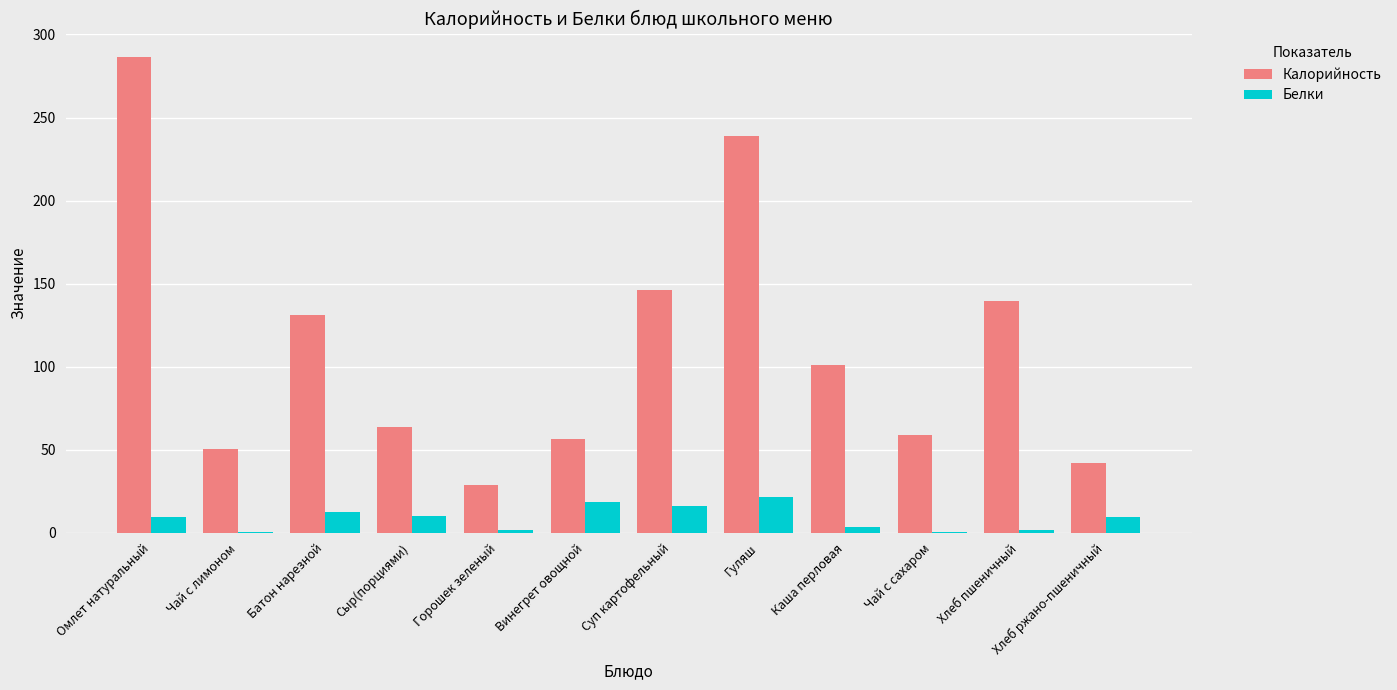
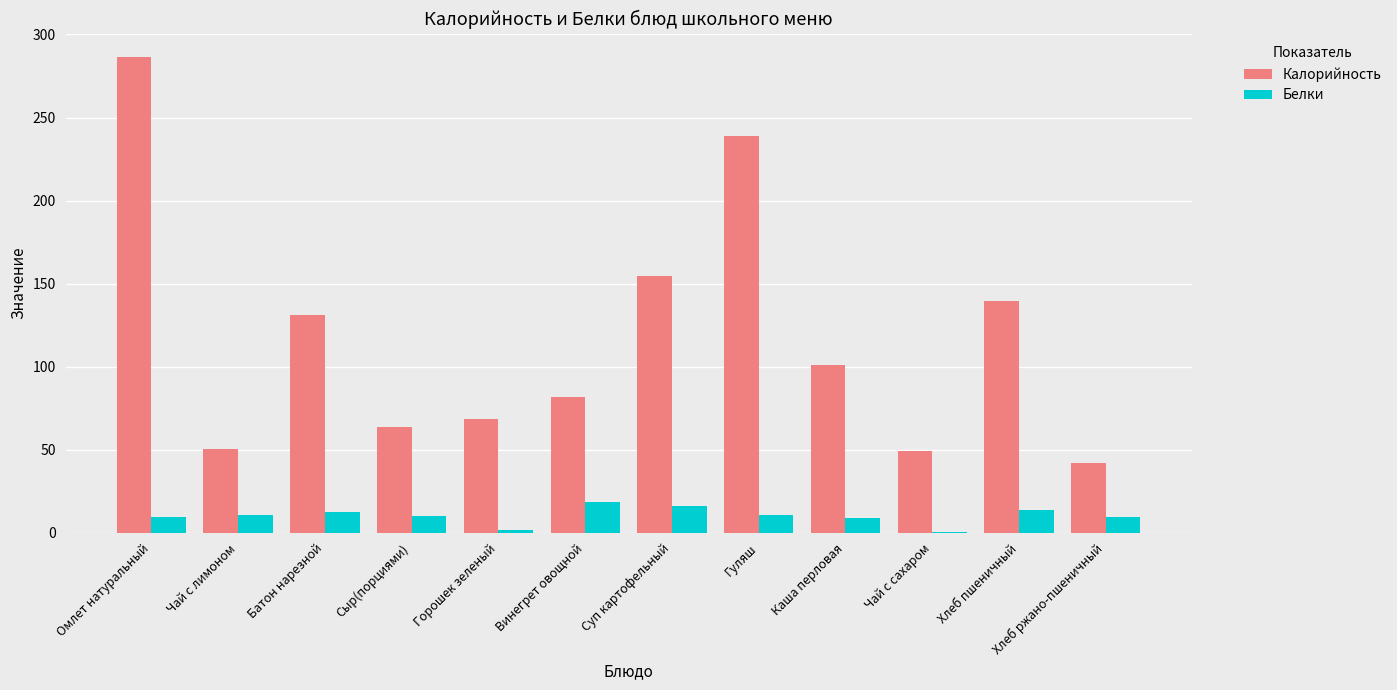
Белки, Чай с лимоном: 0 -> 11
Калорийность, Горошек зеленый: 28 -> 68
Калорийность, Винегрет овощной: 56 -> 81
Калорийность, Суп картофельный: 146 -> 154
Белки, Гуляш: 21 -> 10
Белки, Каша перловая: 3 -> 9
Калорийность, Чай с сахаром: 59 -> 49
Белки, Хлеб пшеничный: 2 -> 14
